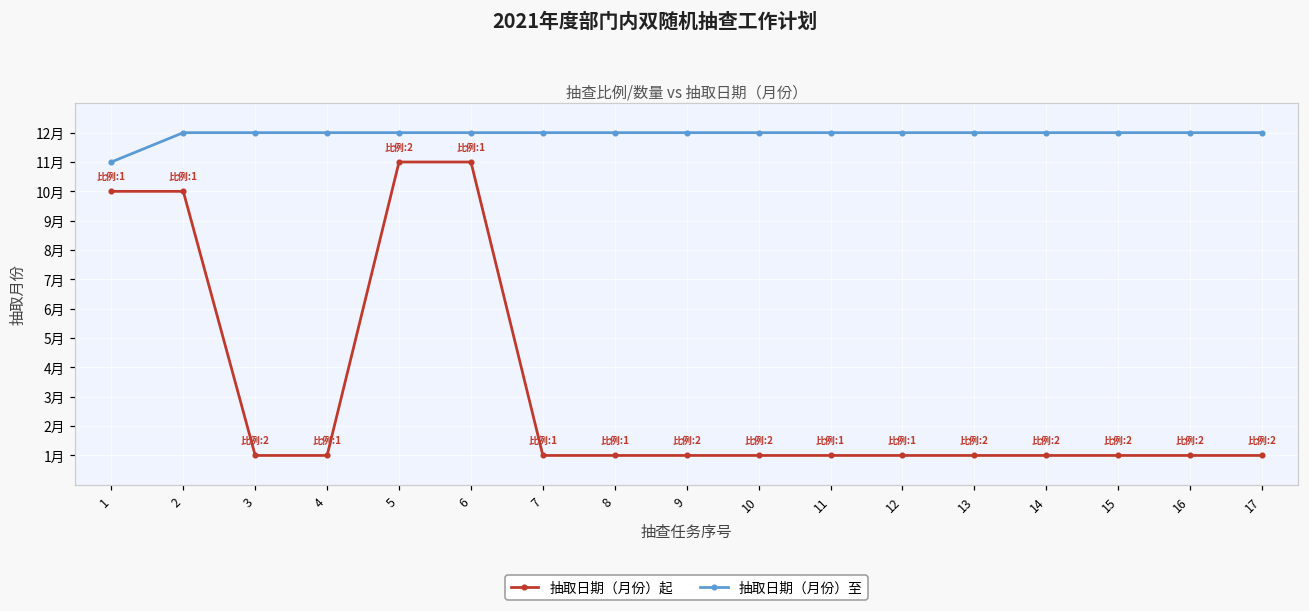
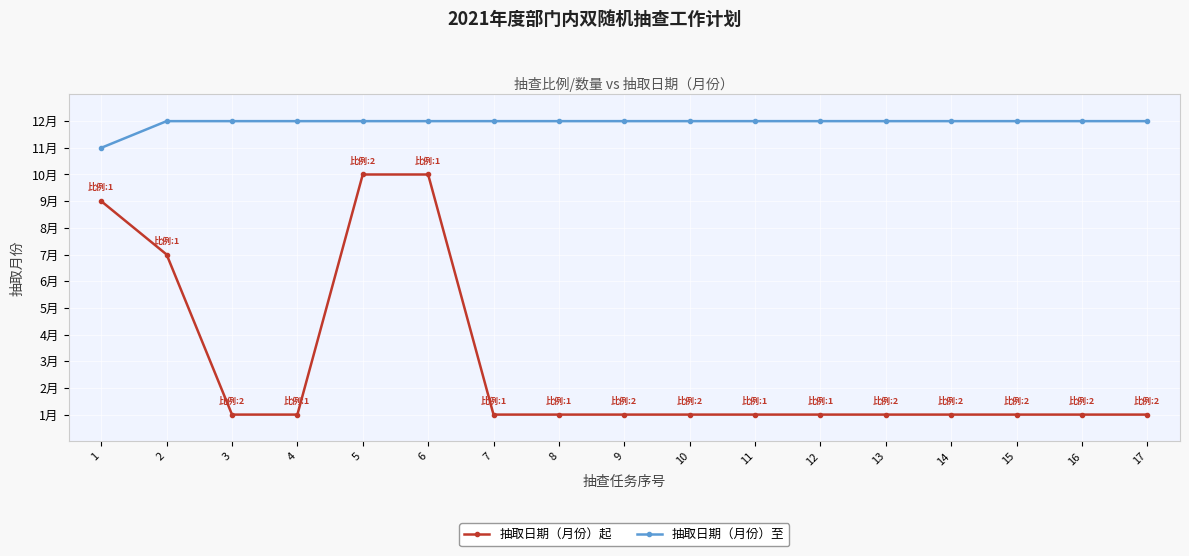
抽取日期（月份）起, 1: 10月 -> 9月
抽取日期（月份）起, 2: 10月 -> 7月
抽取日期（月份）起, 5: 11月 -> 10月
抽取日期（月份）起, 6: 11月 -> 10月
